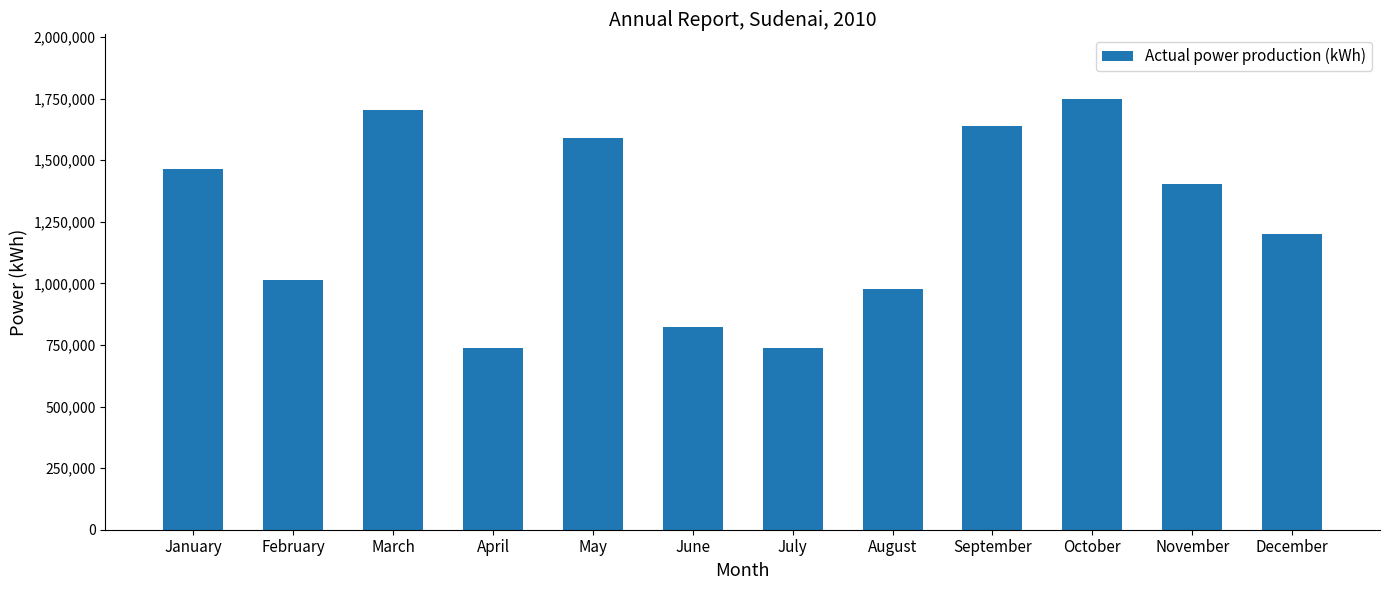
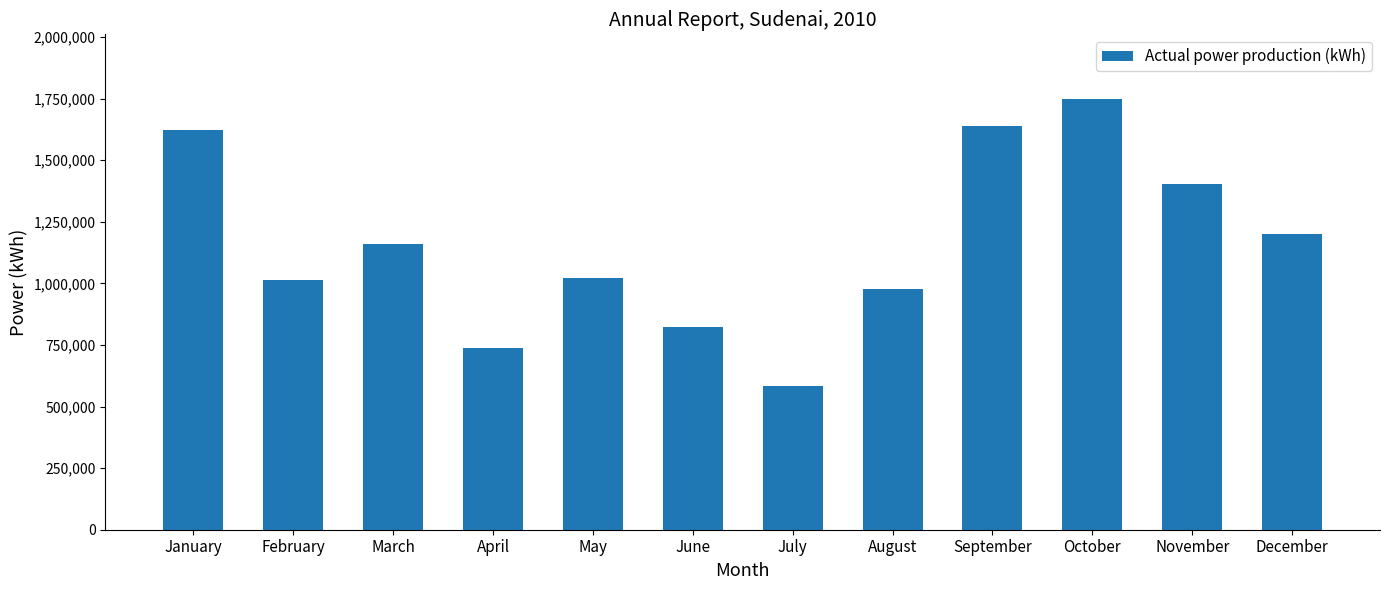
January: 1,460,000 -> 1,620,000
March: 1,700,000 -> 1,160,000
May: 1,590,000 -> 1,020,000
July: 740,000 -> 580,000
